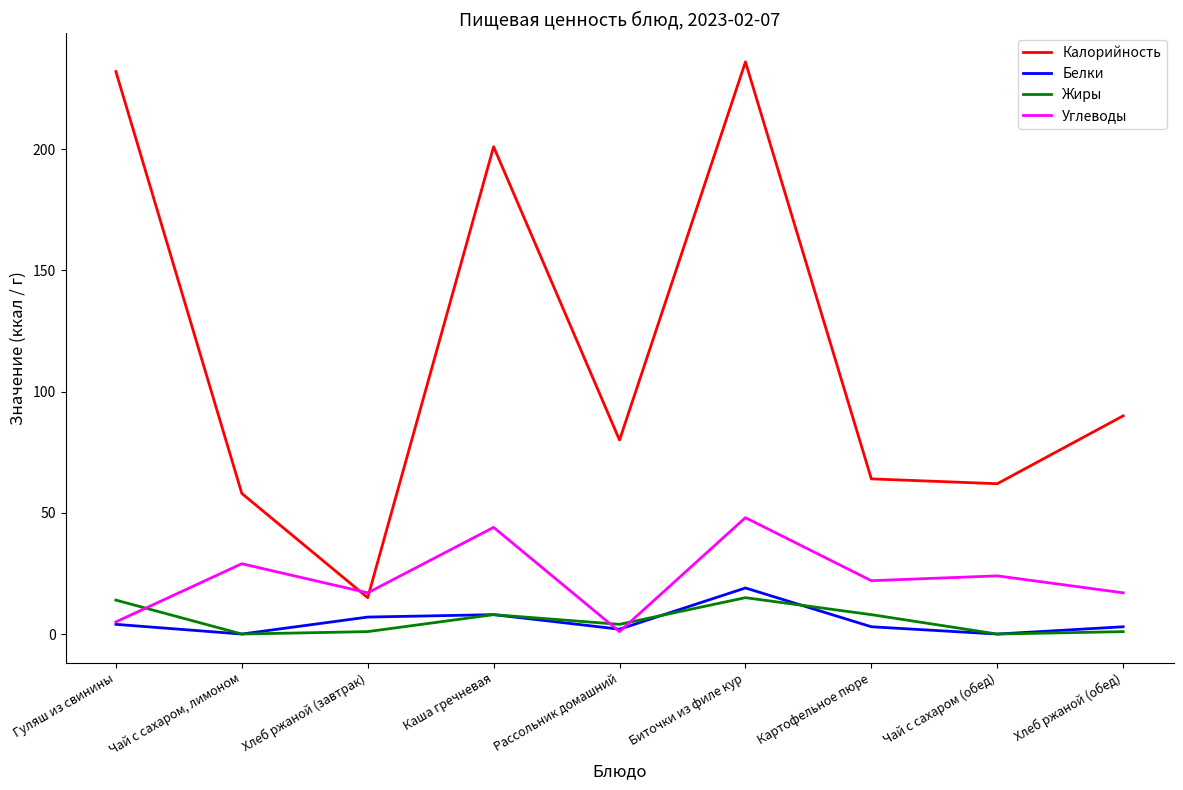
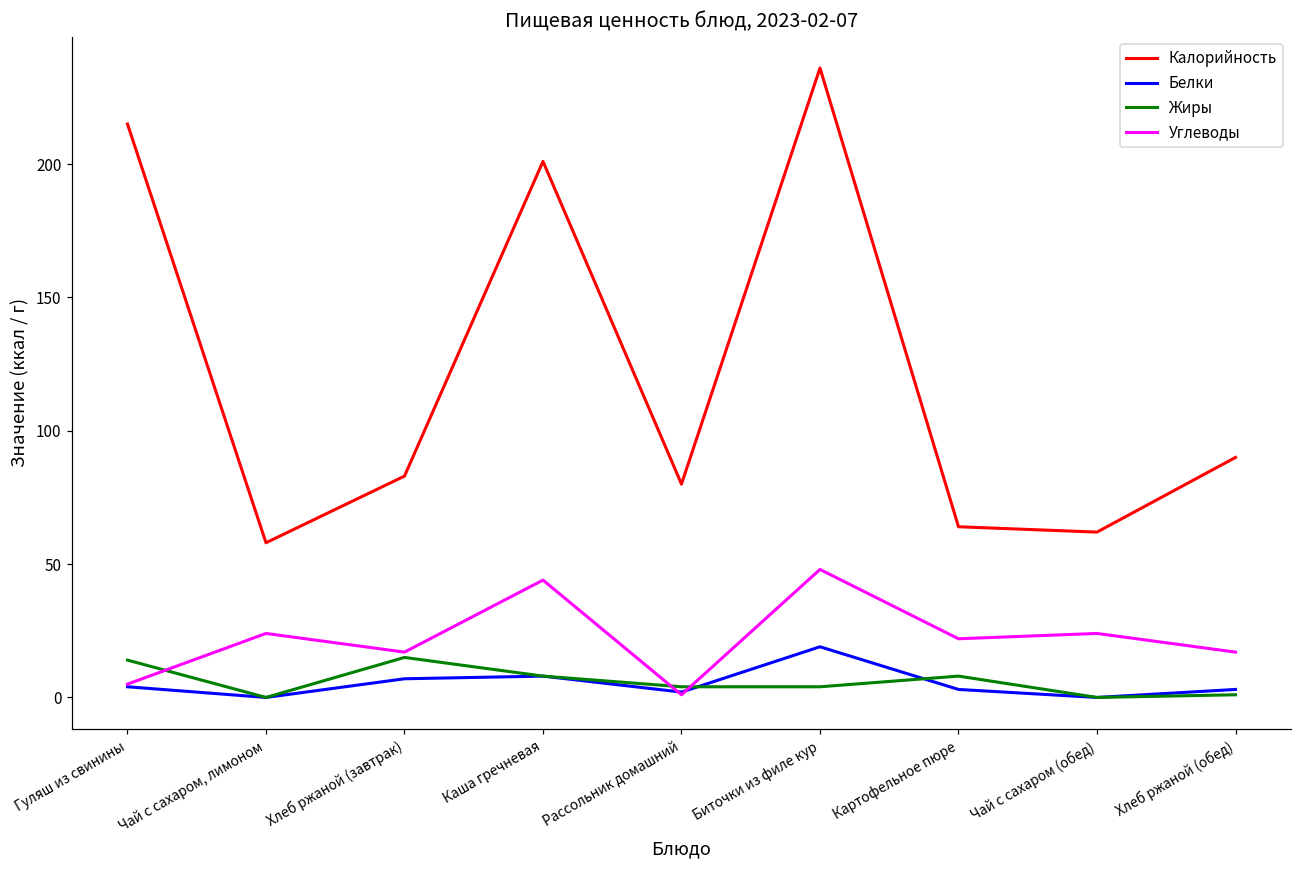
Калорийность, Гуляш из свинины: 232 -> 215
Углеводы, Чай с сахаром, лимоном: 29 -> 24
Калорийность, Хлеб ржаной (завтрак): 15 -> 83
Жиры, Хлеб ржаной (завтрак): 1 -> 15
Жиры, Биточки из филе кур: 15 -> 4
